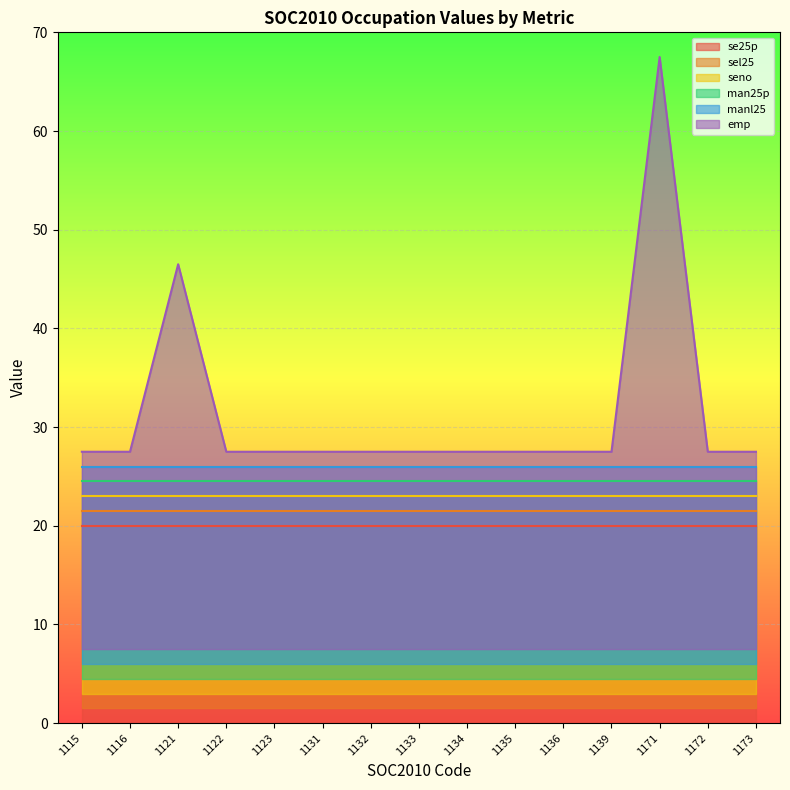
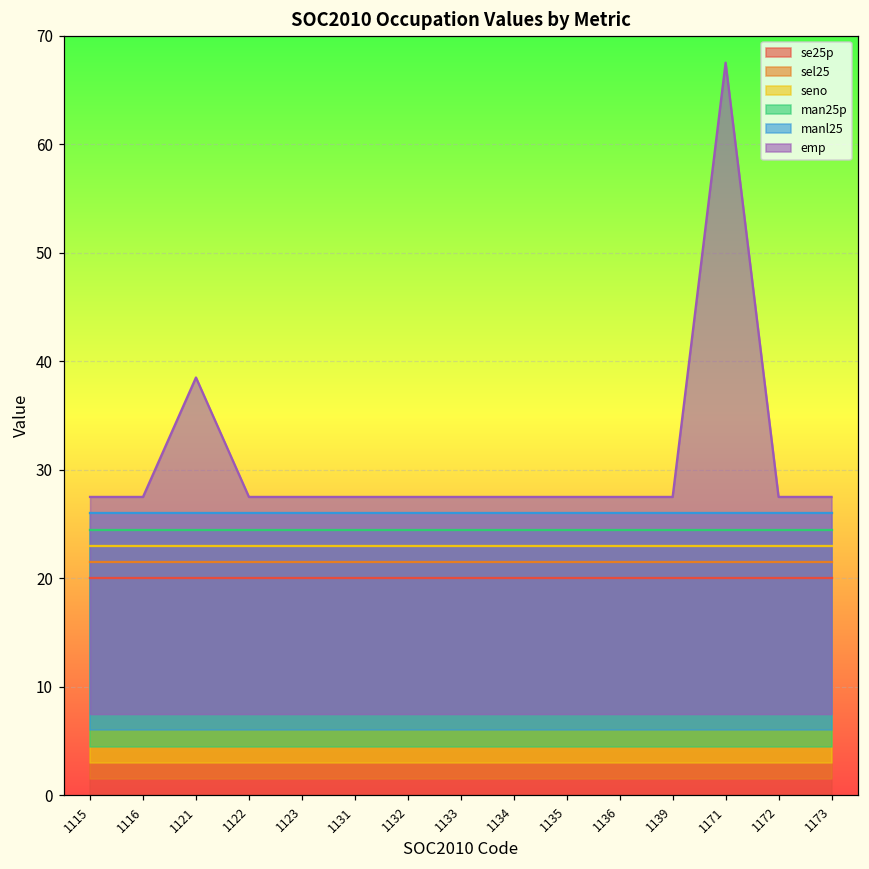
emp, 1121: 47 -> 39
